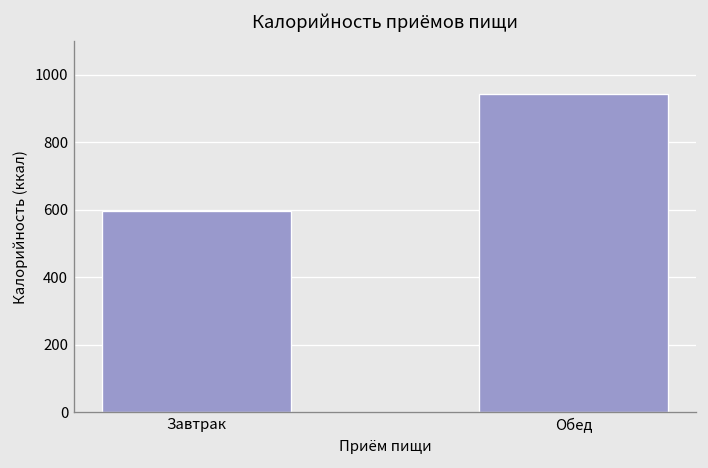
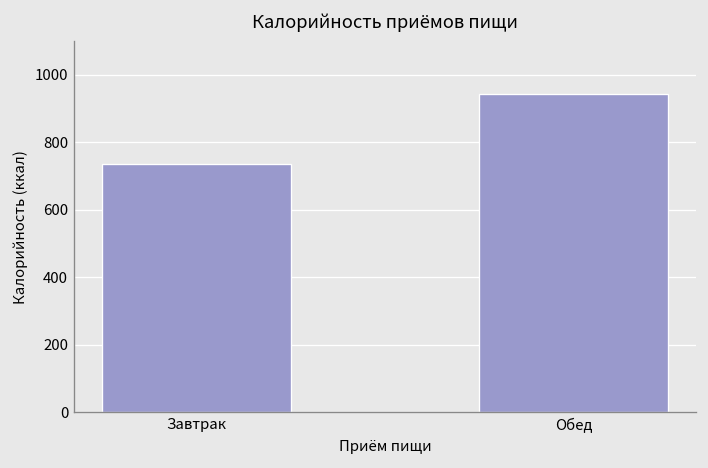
Завтрак: 600 -> 740
